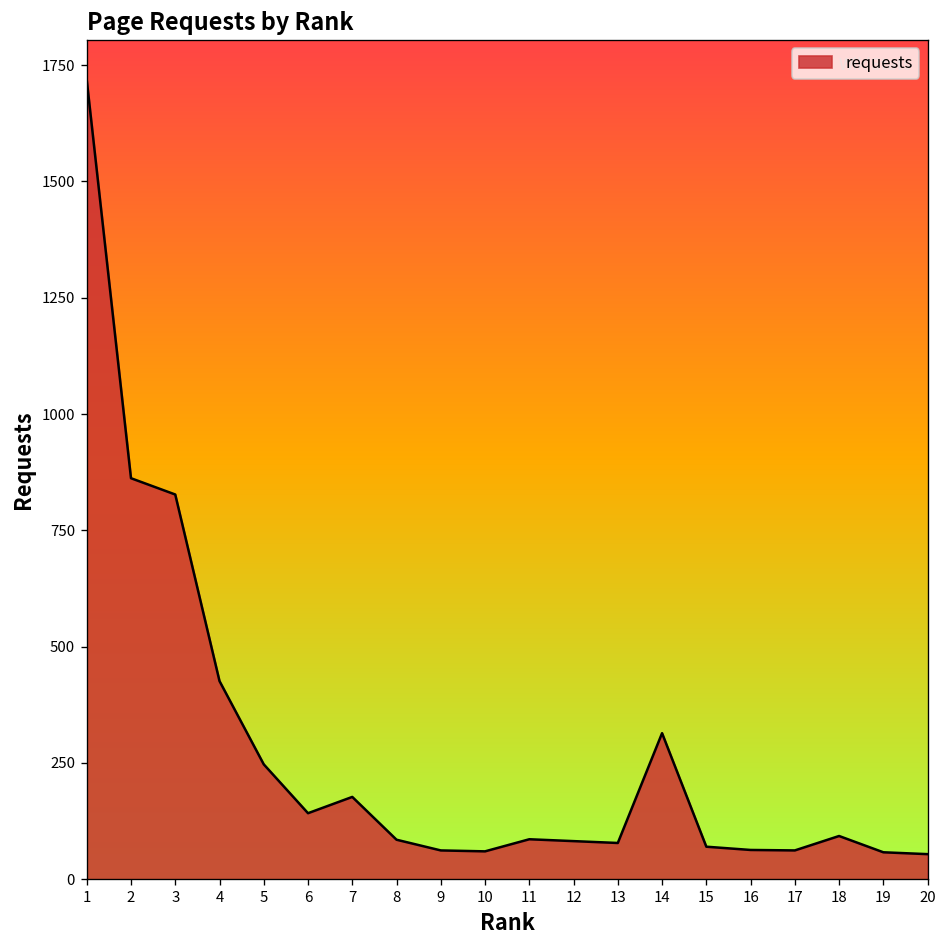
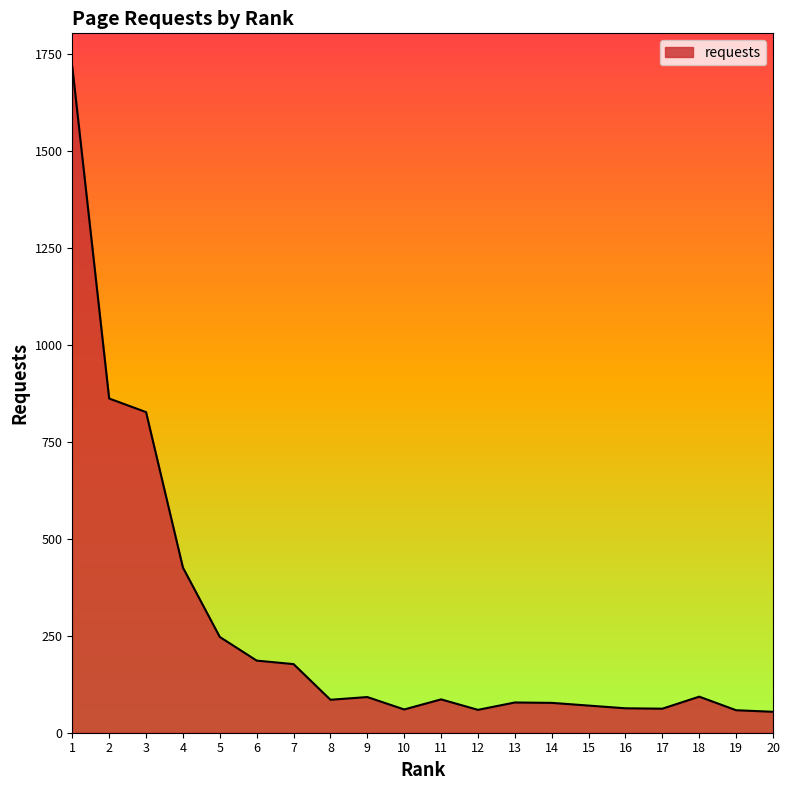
6: 140 -> 190
9: 60 -> 90
12: 80 -> 60
14: 310 -> 80
